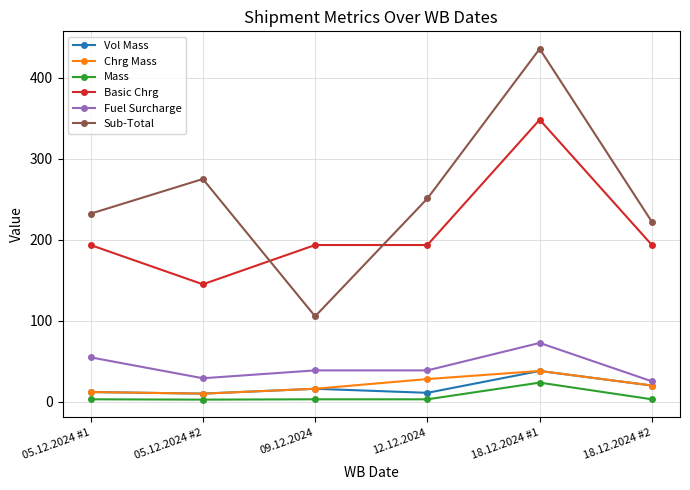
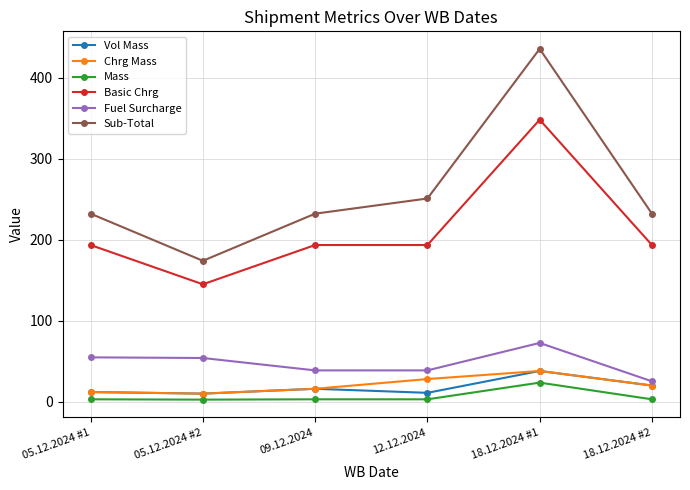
Fuel Surcharge, 05.12.2024 #2: 30 -> 50
Sub-Total, 05.12.2024 #2: 280 -> 170
Sub-Total, 09.12.2024: 110 -> 230
Sub-Total, 18.12.2024 #2: 220 -> 230
